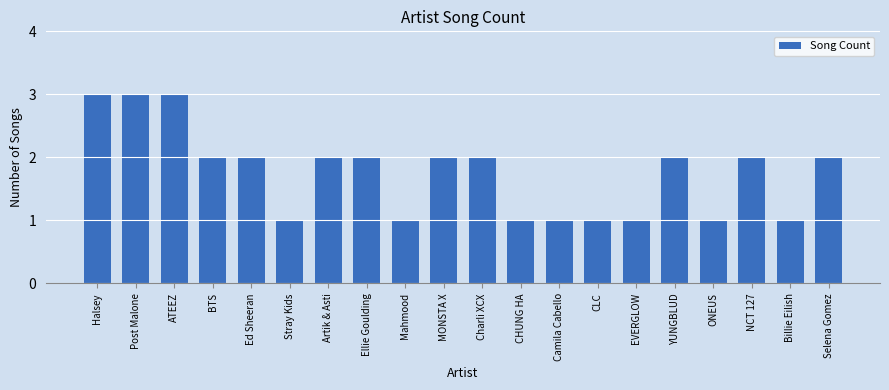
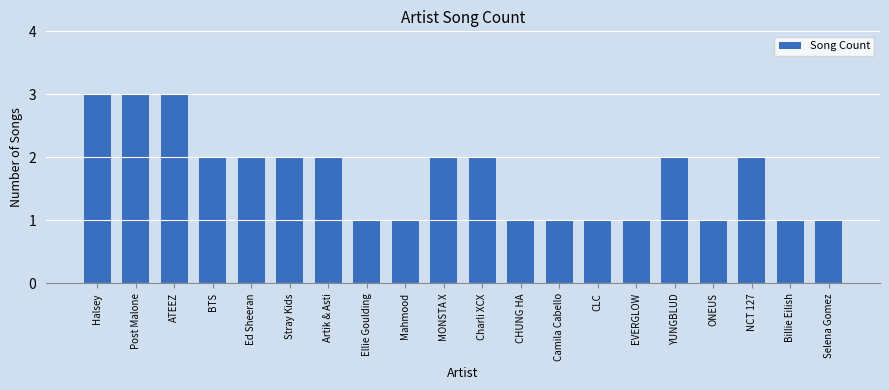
Stray Kids: 1 -> 2
Ellie Goulding: 2 -> 1
Selena Gomez: 2 -> 1
